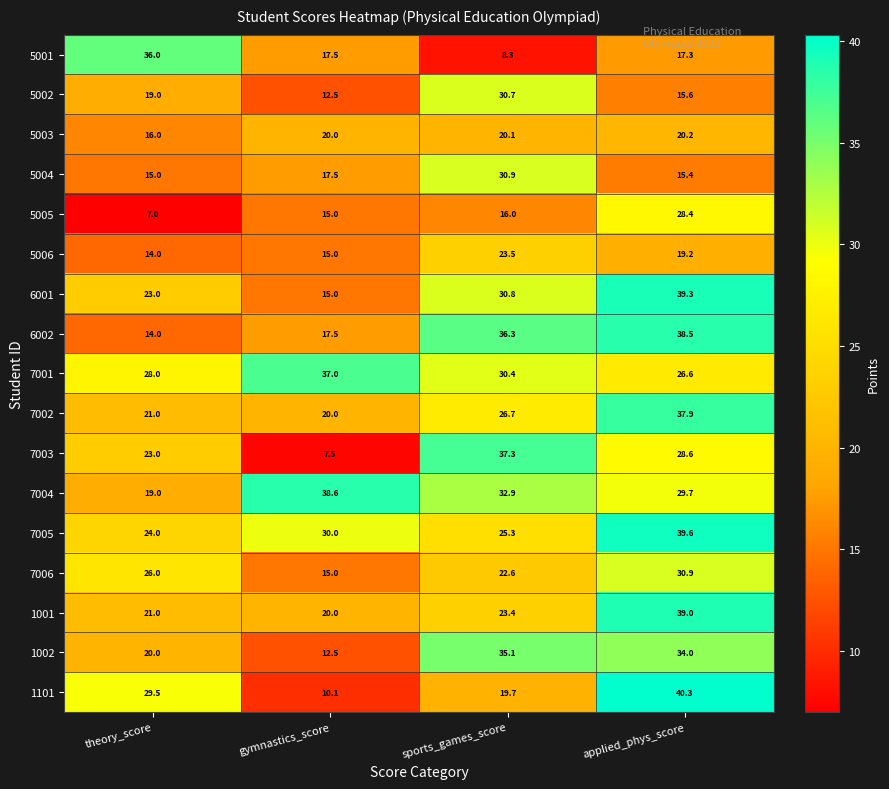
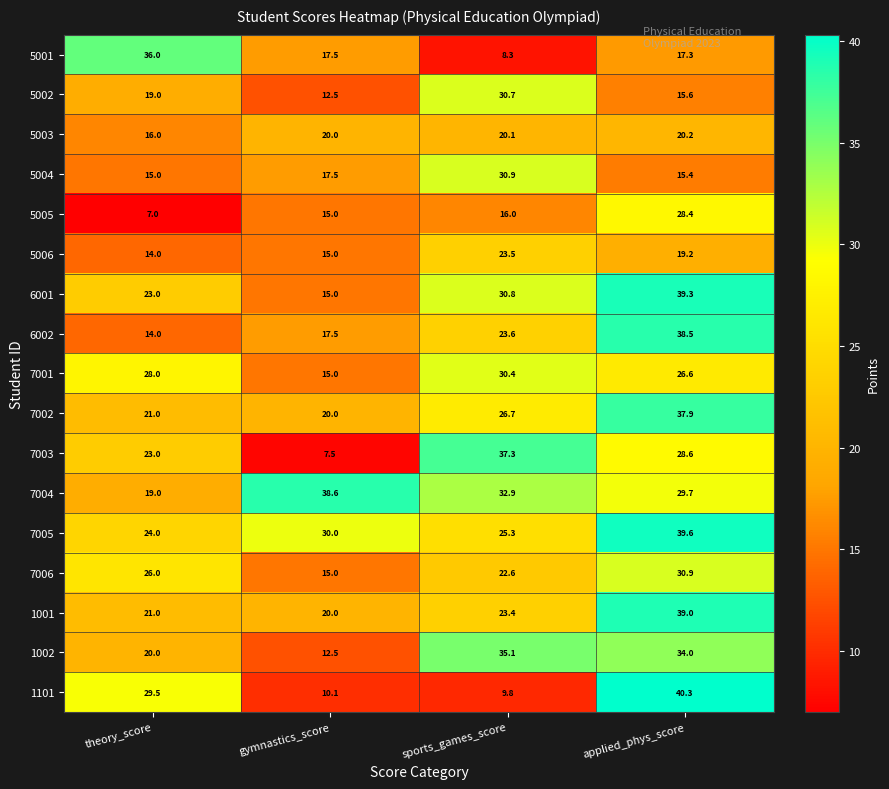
6002, sports_games_score: 36.3 -> 23.6
7001, gymnastics_score: 37.0 -> 15.0
1101, sports_games_score: 19.7 -> 9.8
